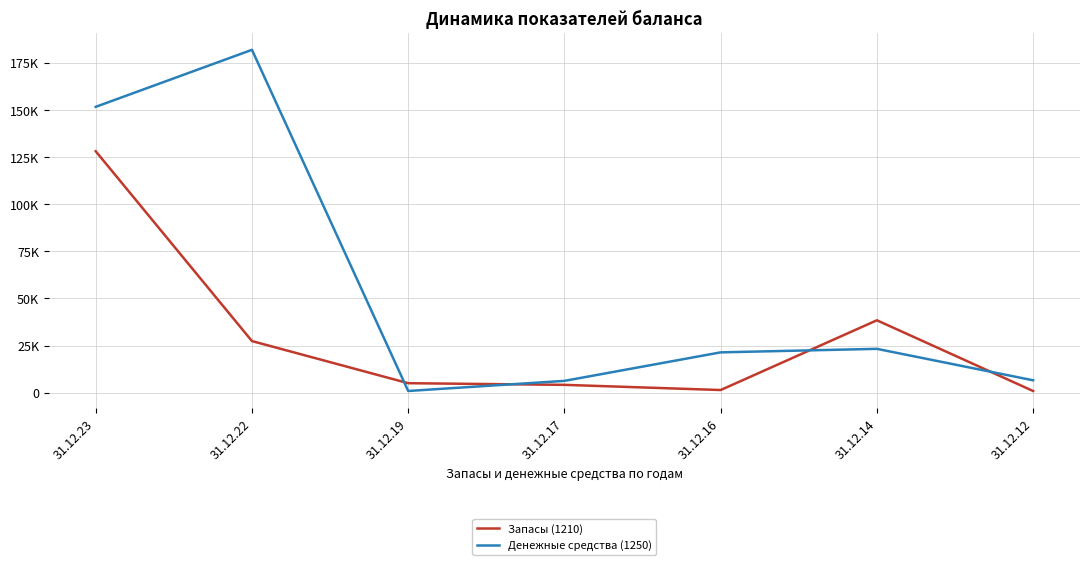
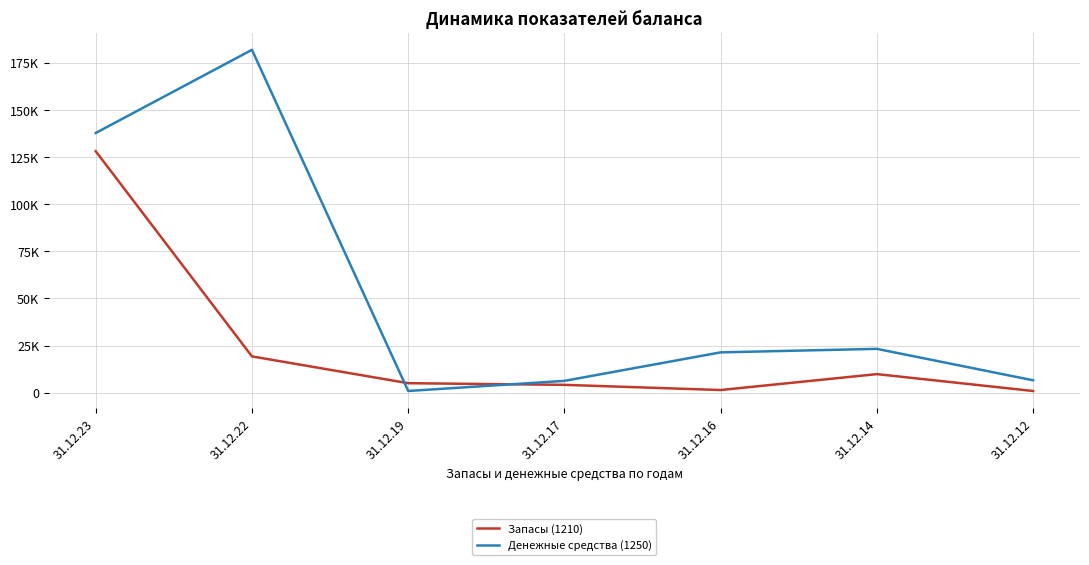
Денежные средства (1250), 31.12.23: 152000 -> 138000
Запасы (1210), 31.12.22: 27000 -> 19000
Запасы (1210), 31.12.14: 38000 -> 10000
